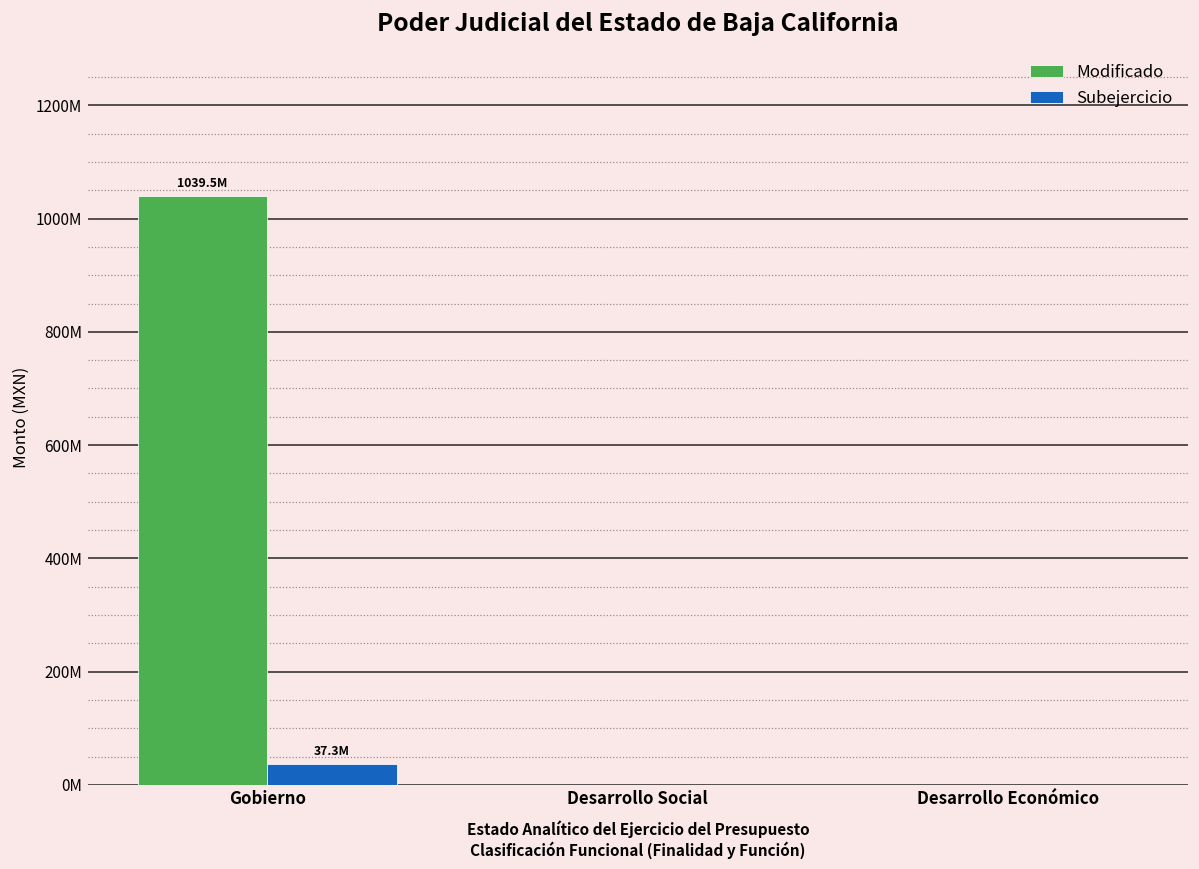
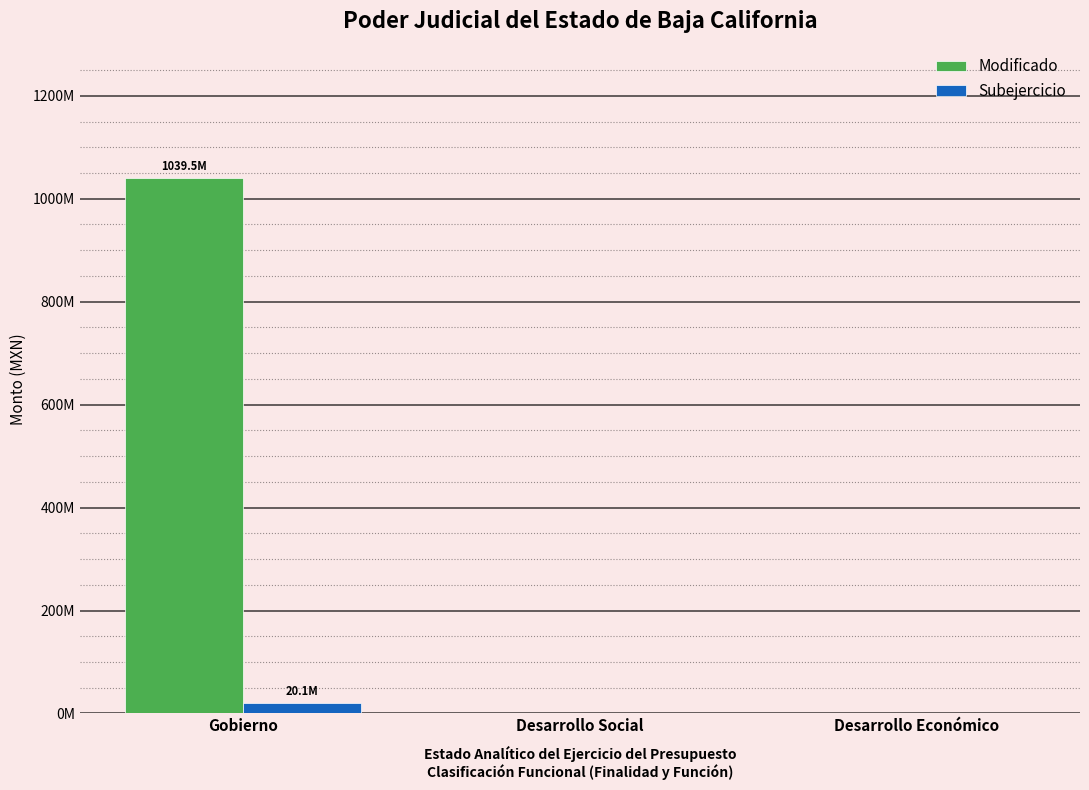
Subejercicio, Gobierno: 37.3M -> 20.1M
